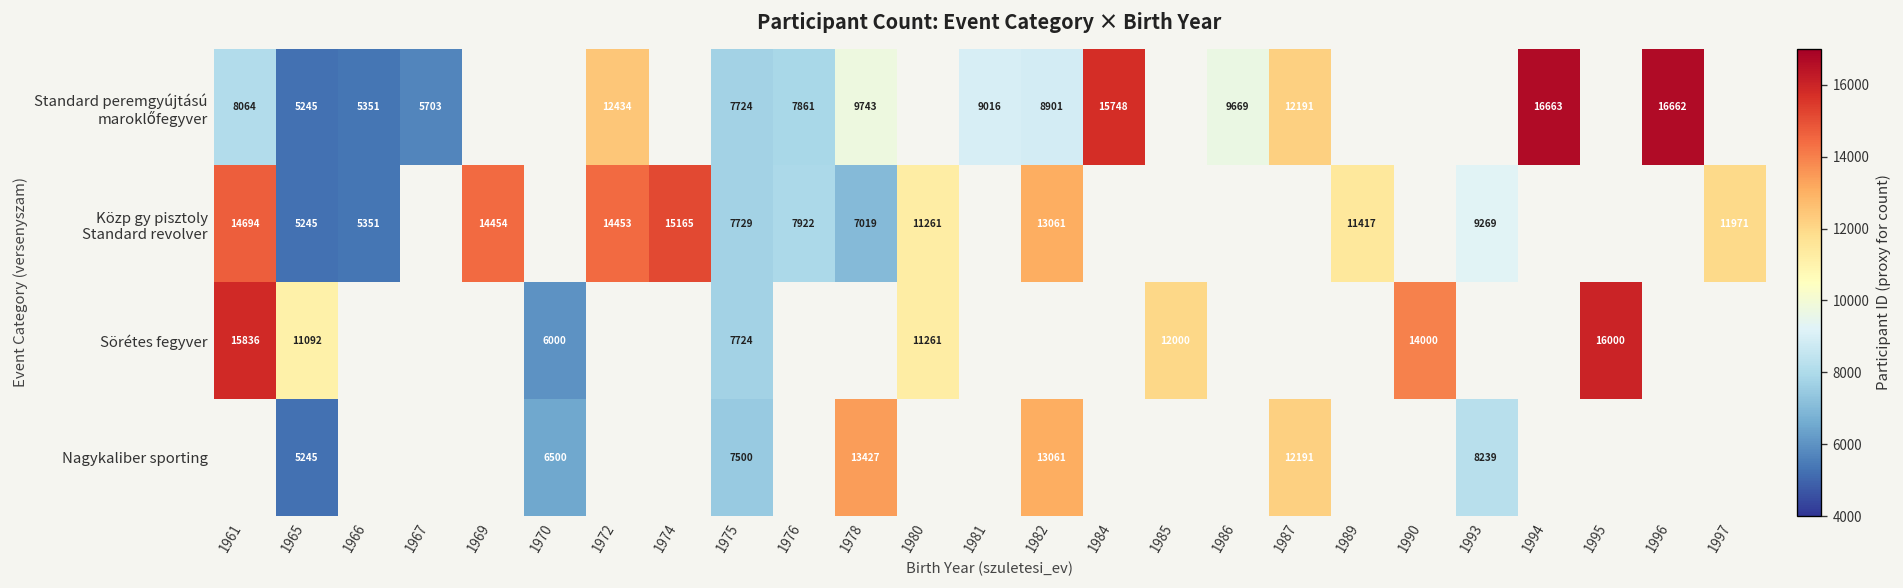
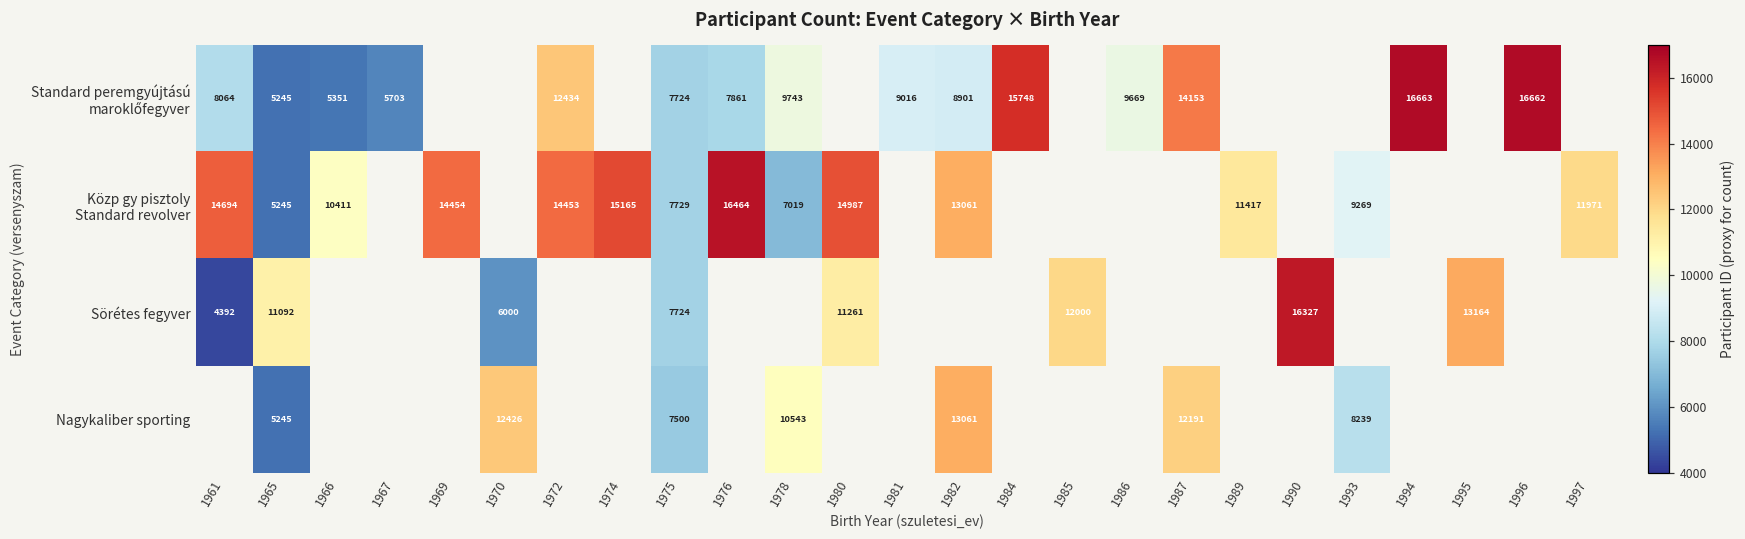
Standard peremgyújtású maroklőfegyver, 1987: 12191 -> 14153
Közp gy pisztoly Standard revolver, 1966: 5351 -> 10411
Közp gy pisztoly Standard revolver, 1976: 7922 -> 16464
Közp gy pisztoly Standard revolver, 1980: 11261 -> 14987
Sörétes fegyver, 1961: 15836 -> 4392
Sörétes fegyver, 1990: 14000 -> 16327
Sörétes fegyver, 1995: 16000 -> 13164
Nagykaliber sporting, 1970: 6500 -> 12426
Nagykaliber sporting, 1978: 13427 -> 10543
